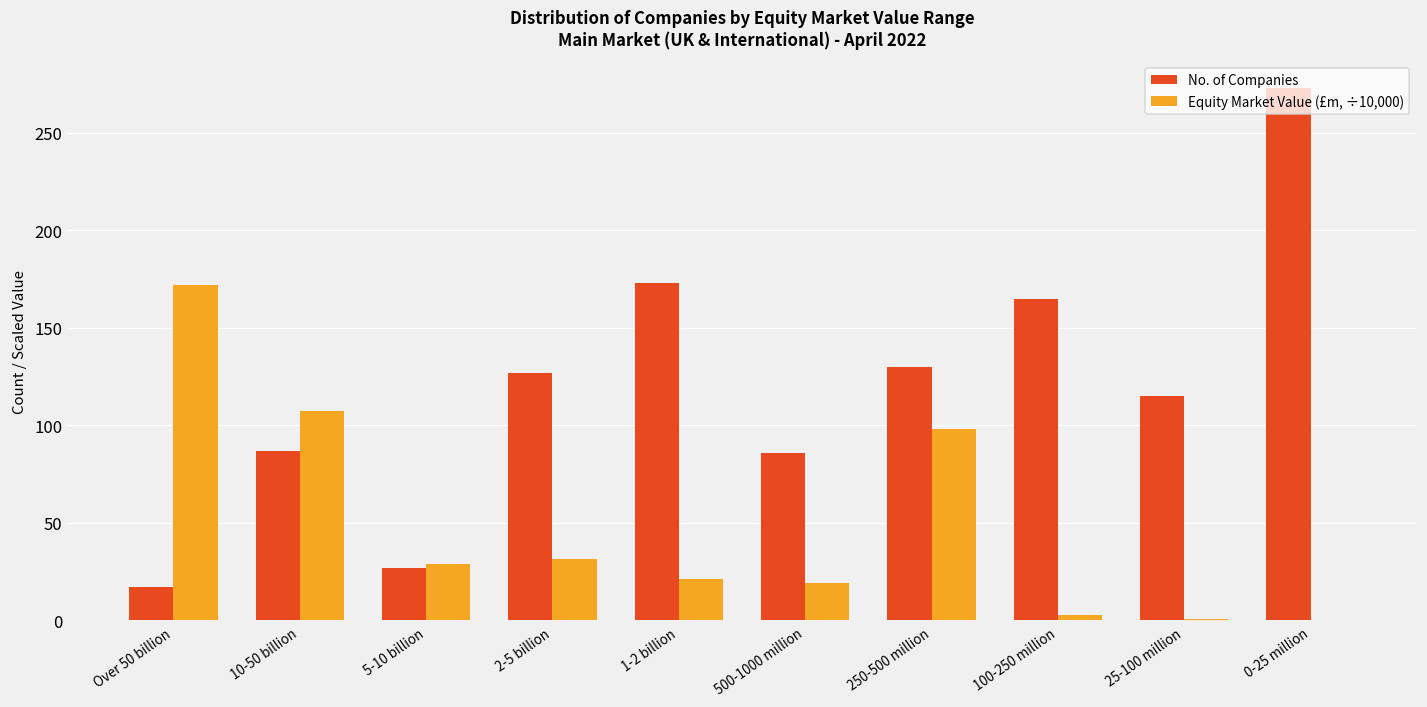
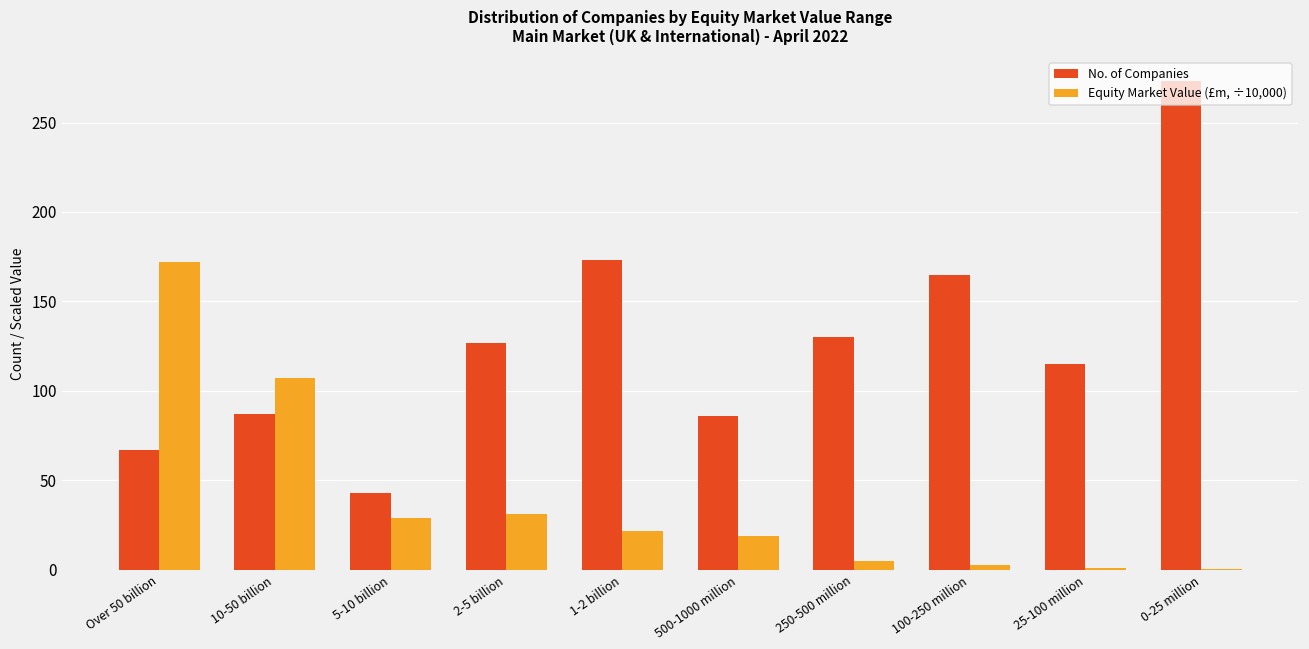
No. of Companies, Over 50 billion: 17 -> 67
No. of Companies, 5-10 billion: 27 -> 43
Equity Market Value (£m, ÷10,000), 250-500 million: 98 -> 5
